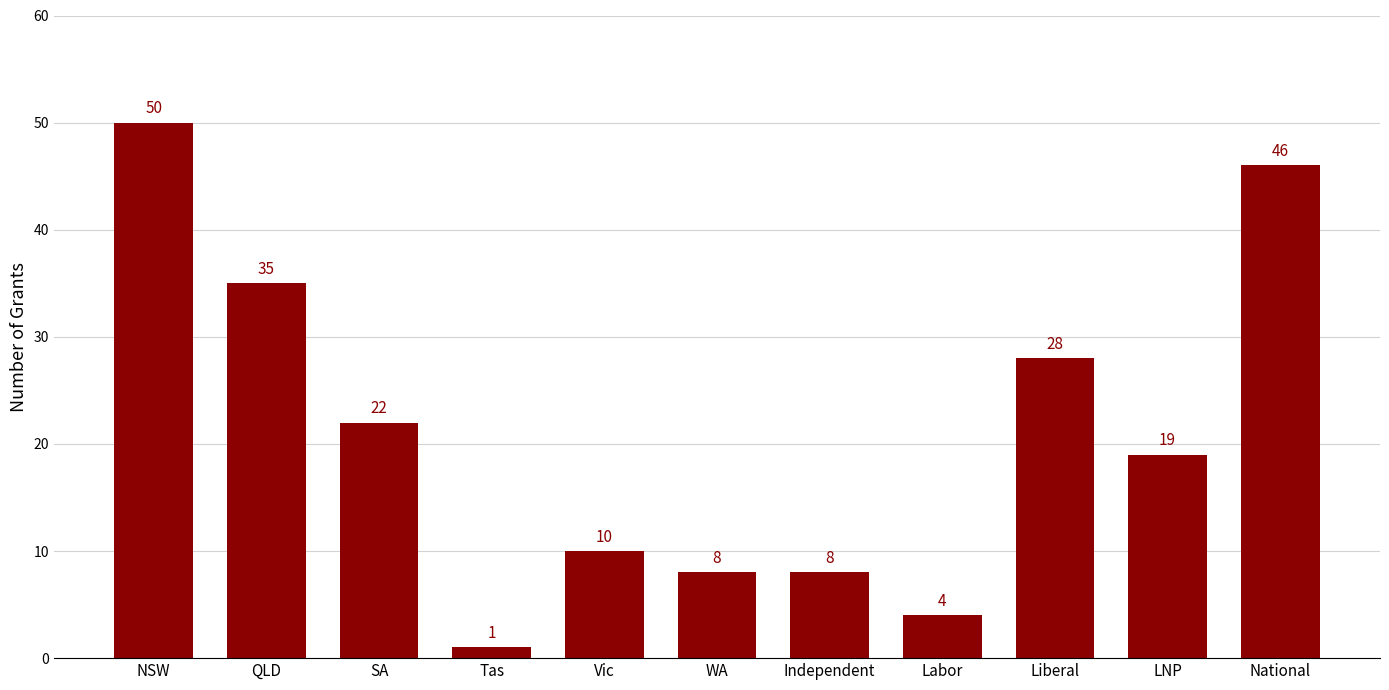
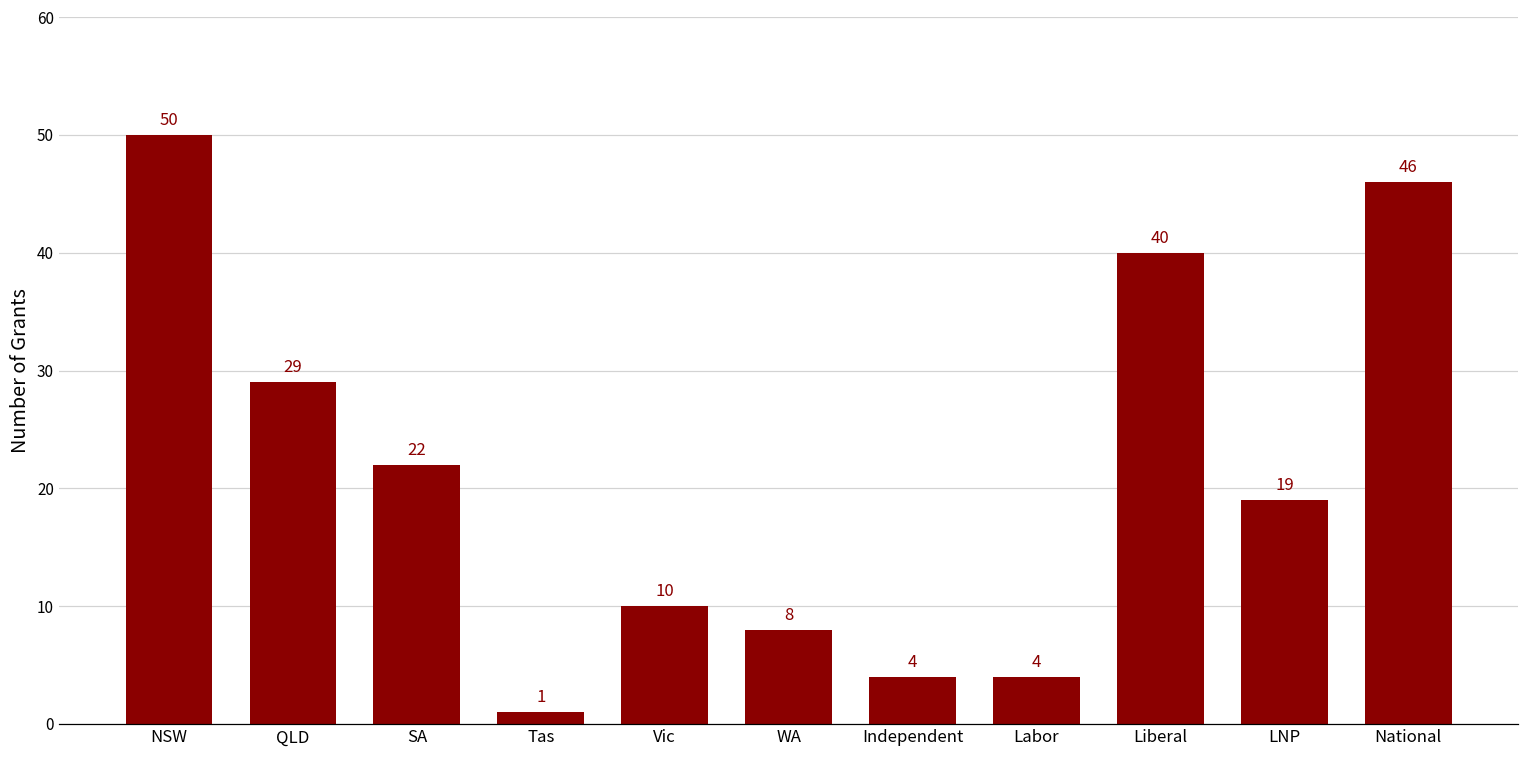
QLD: 35 -> 29
Independent: 8 -> 4
Liberal: 28 -> 40
